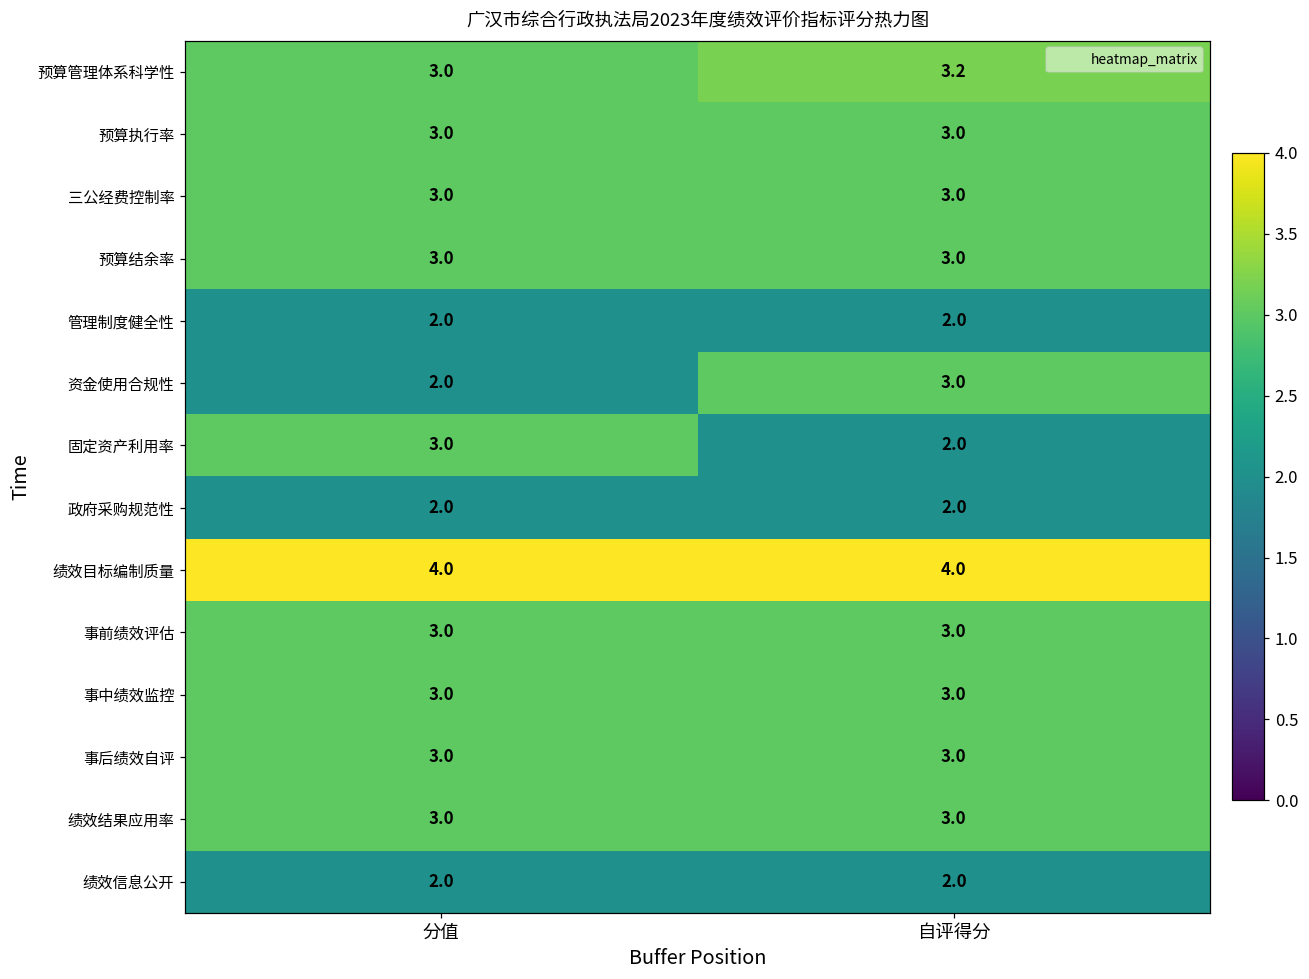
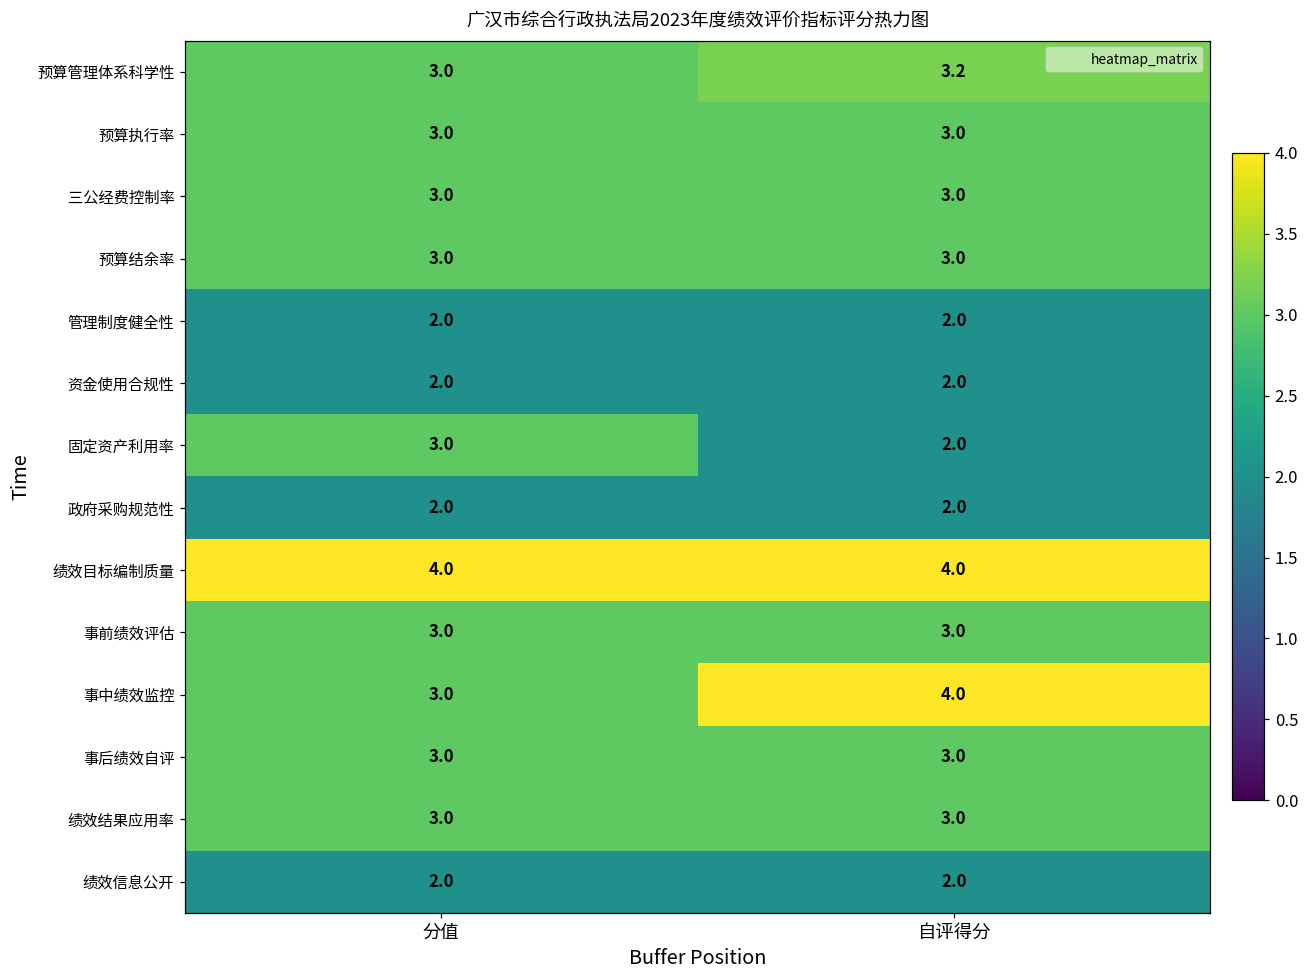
资金使用合规性, 自评得分: 3.0 -> 2.0
事中绩效监控, 自评得分: 3.0 -> 4.0
